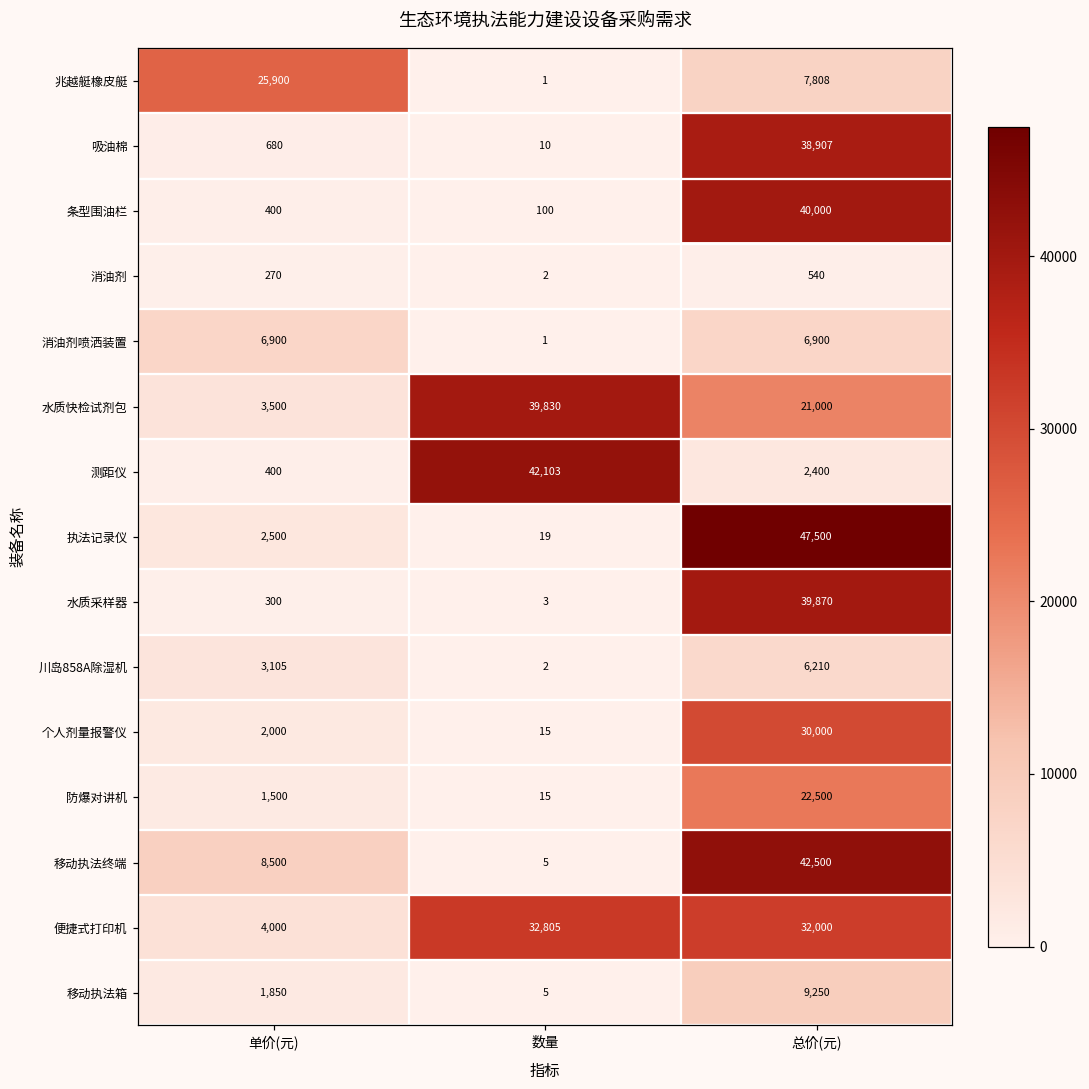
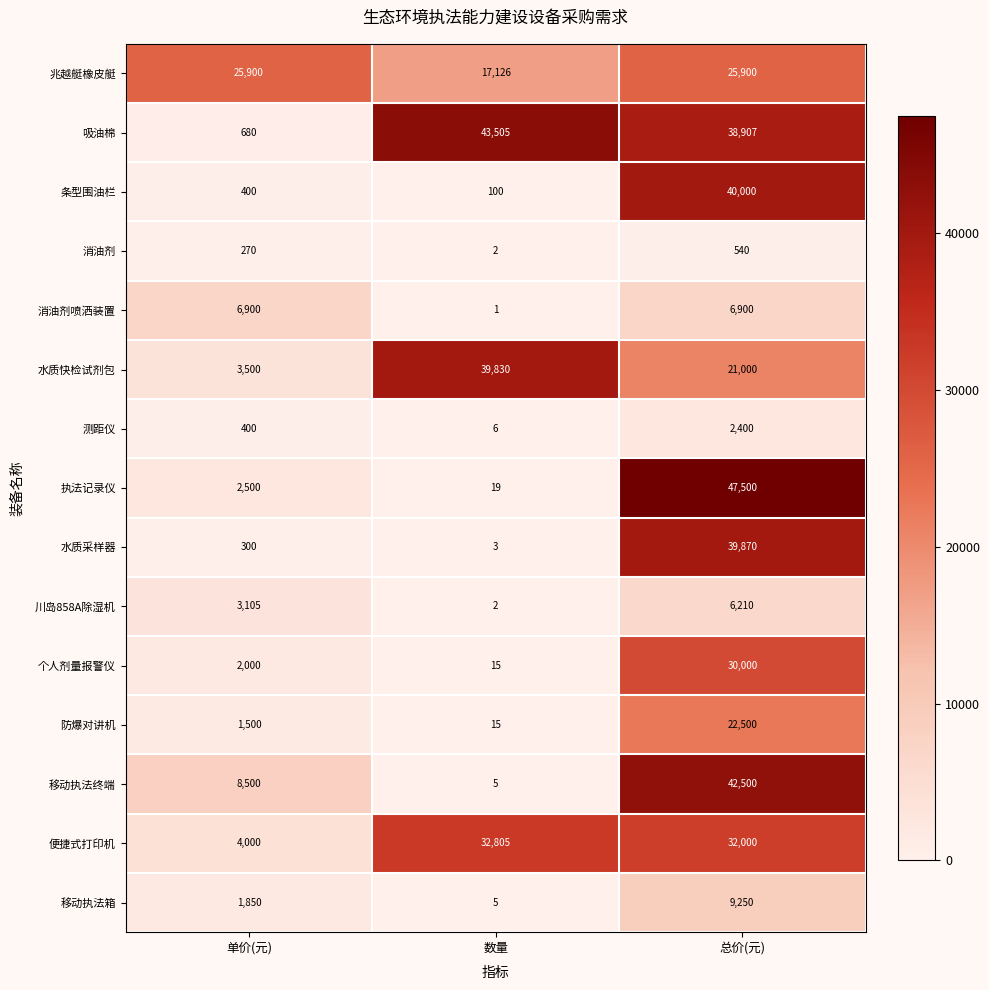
兆越艇橡皮艇, 数量: 1 -> 17,126
兆越艇橡皮艇, 总价(元): 7,808 -> 25,900
吸油棉, 数量: 10 -> 43,505
测距仪, 数量: 42,103 -> 6
